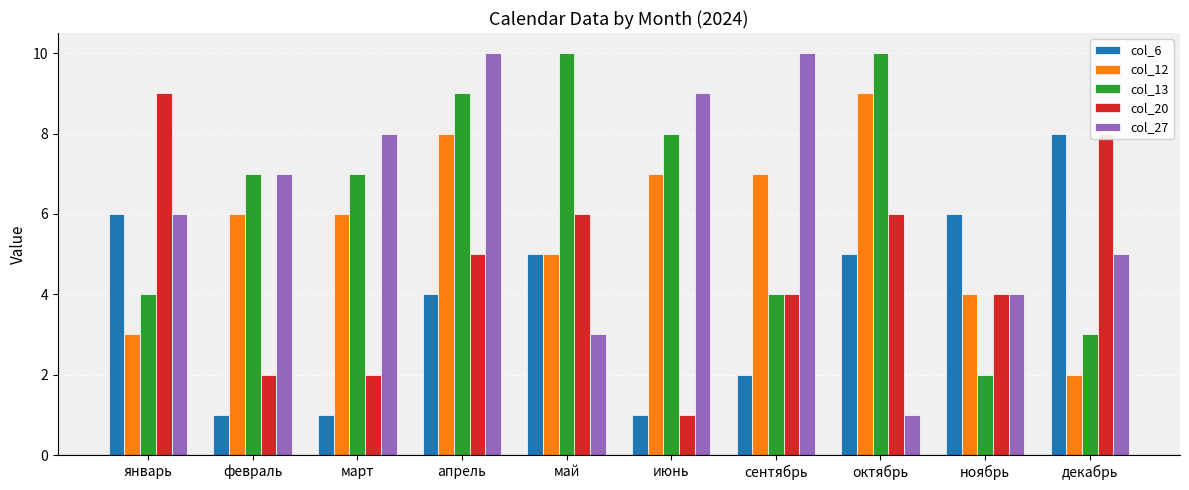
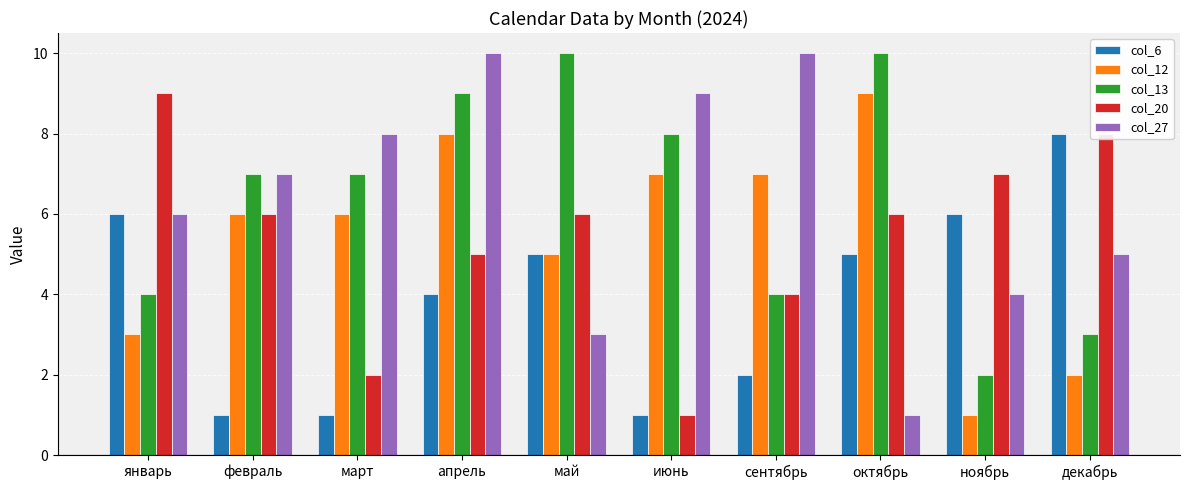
col_20, февраль: 2 -> 6
col_12, ноябрь: 4 -> 1
col_20, ноябрь: 4 -> 7
